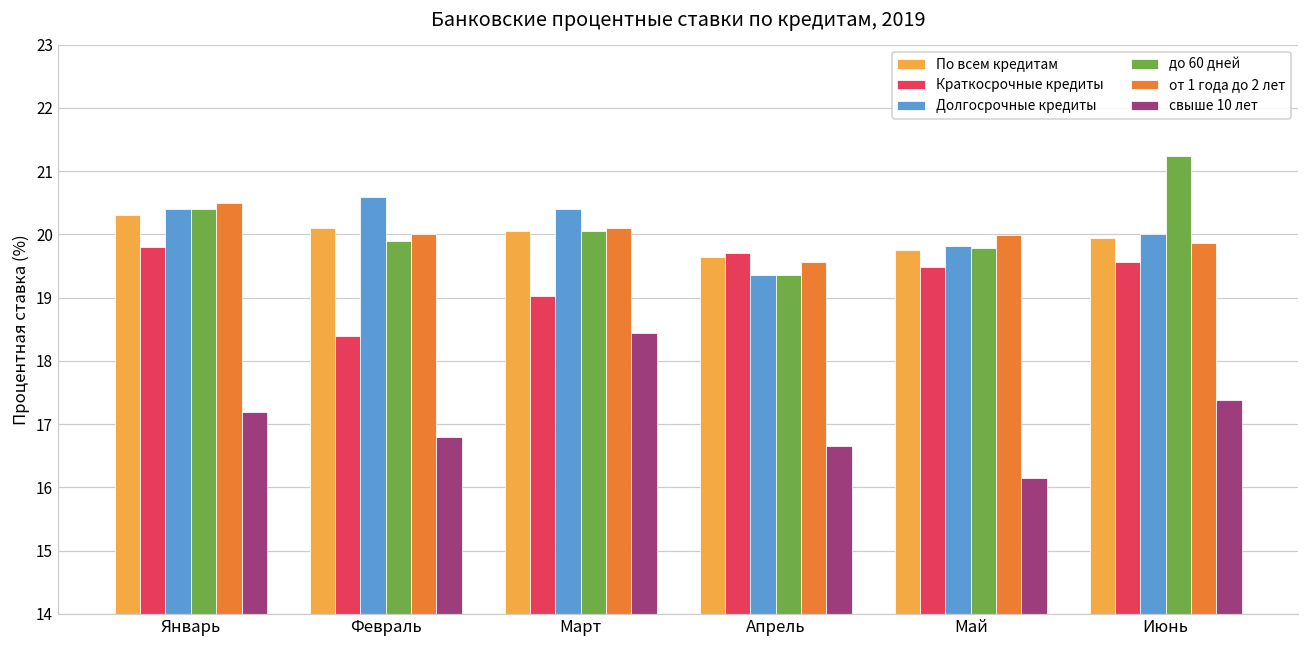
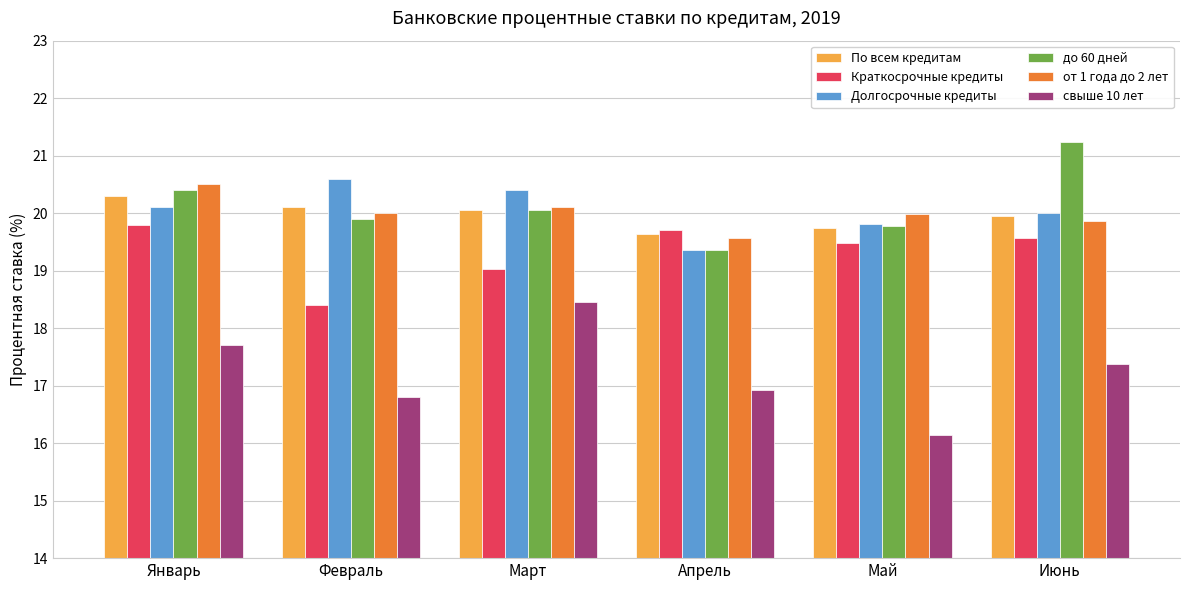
Долгосрочные кредиты, Январь: 20.4 -> 20.1
свыше 10 лет, Январь: 17.2 -> 17.7
свыше 10 лет, Апрель: 16.7 -> 16.9
